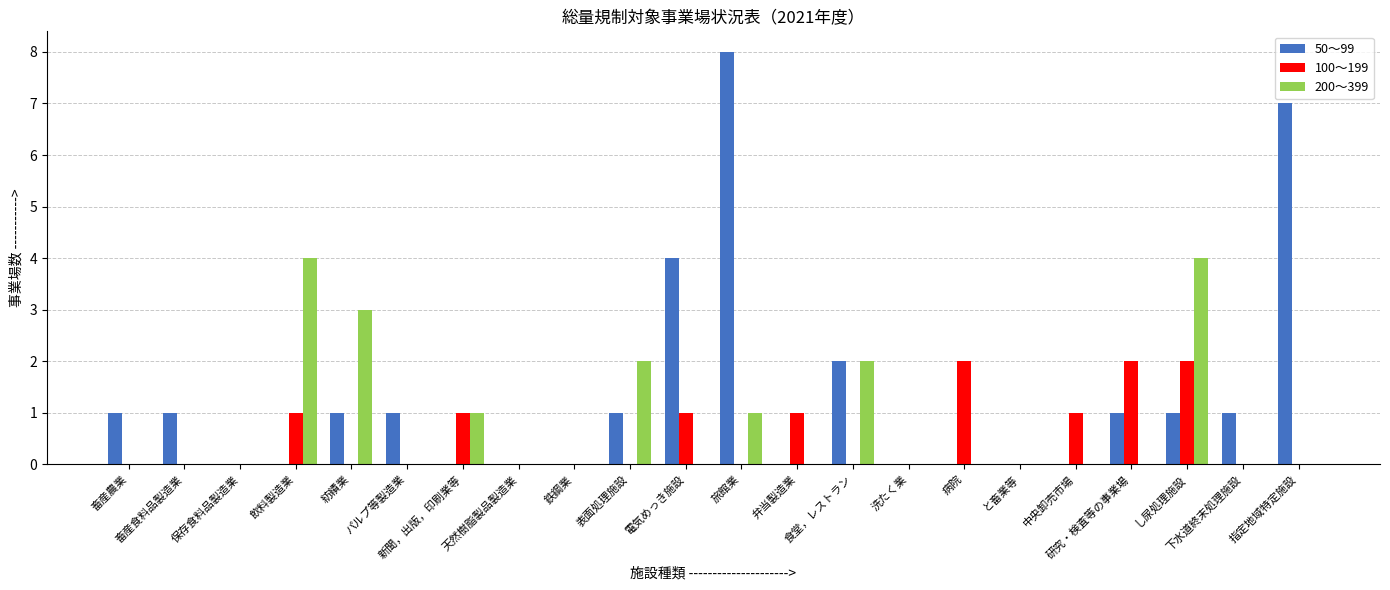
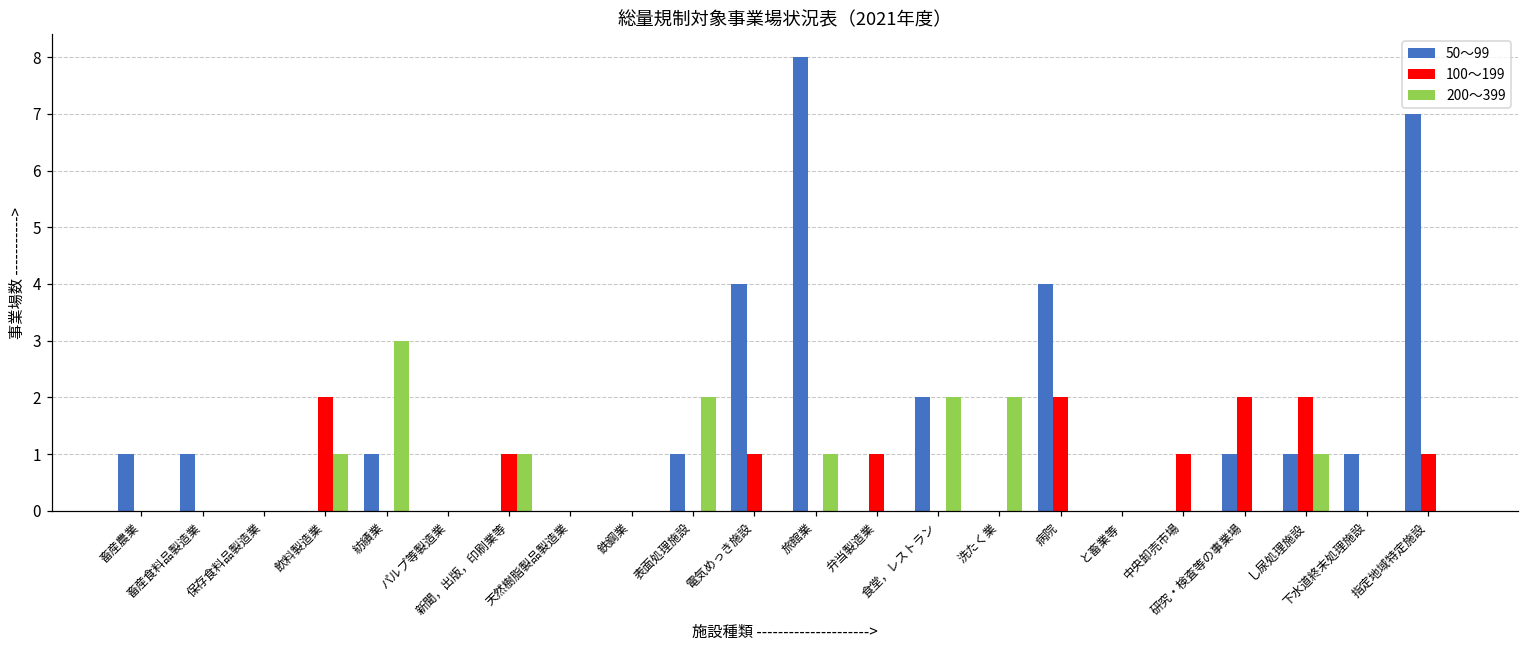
100～199, 飲料製造業: 1 -> 2
200～399, 飲料製造業: 4 -> 1
50～99, パルプ等製造業: 1 -> 0
200～399, 洗たく業: 0 -> 2
50～99, 病院: 0 -> 4
200～399, し尿処理施設: 4 -> 1
100～199, 指定地域特定施設: 0 -> 1
